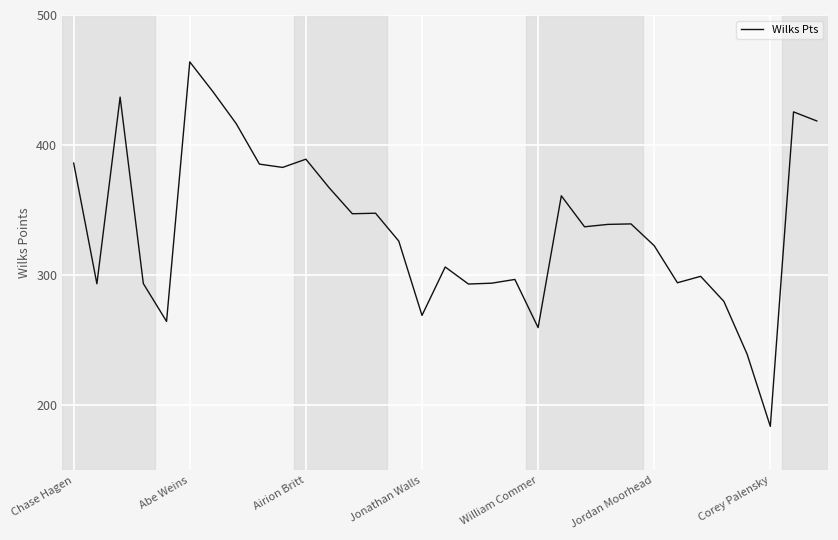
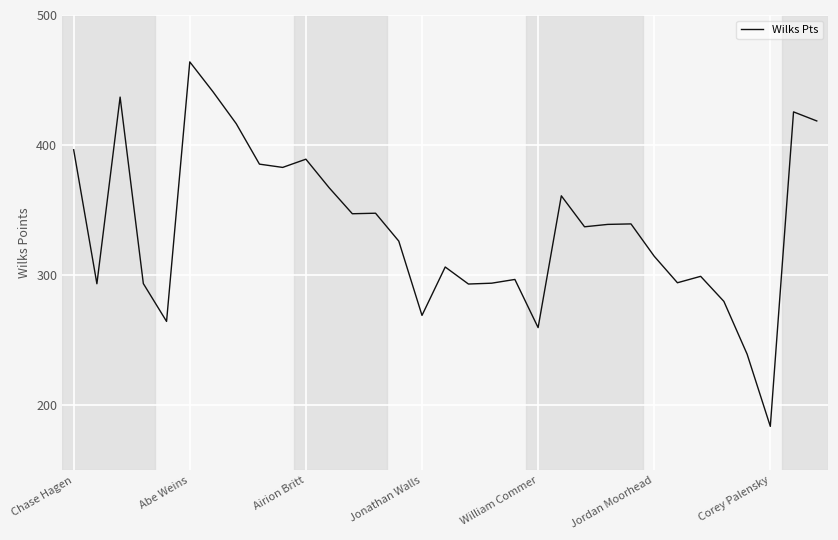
Chase Hagen: 386 -> 396
Jordan Moorhead: 323 -> 315
